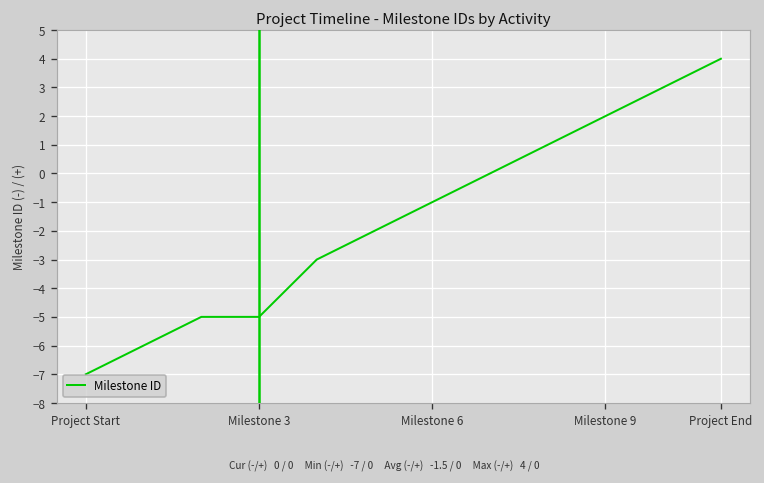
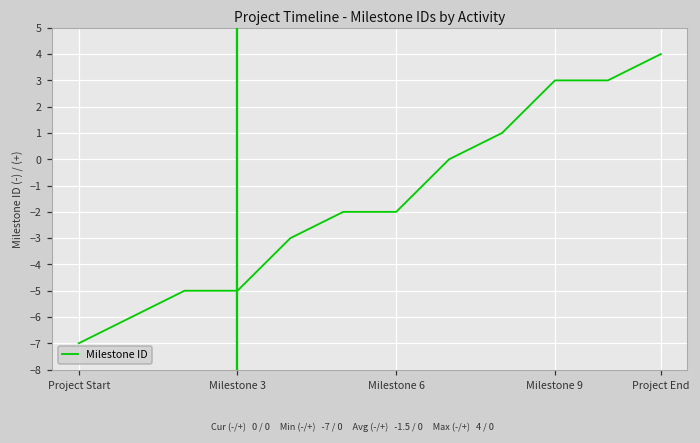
Milestone 6: -1 -> -2
Milestone 9: 2 -> 3
